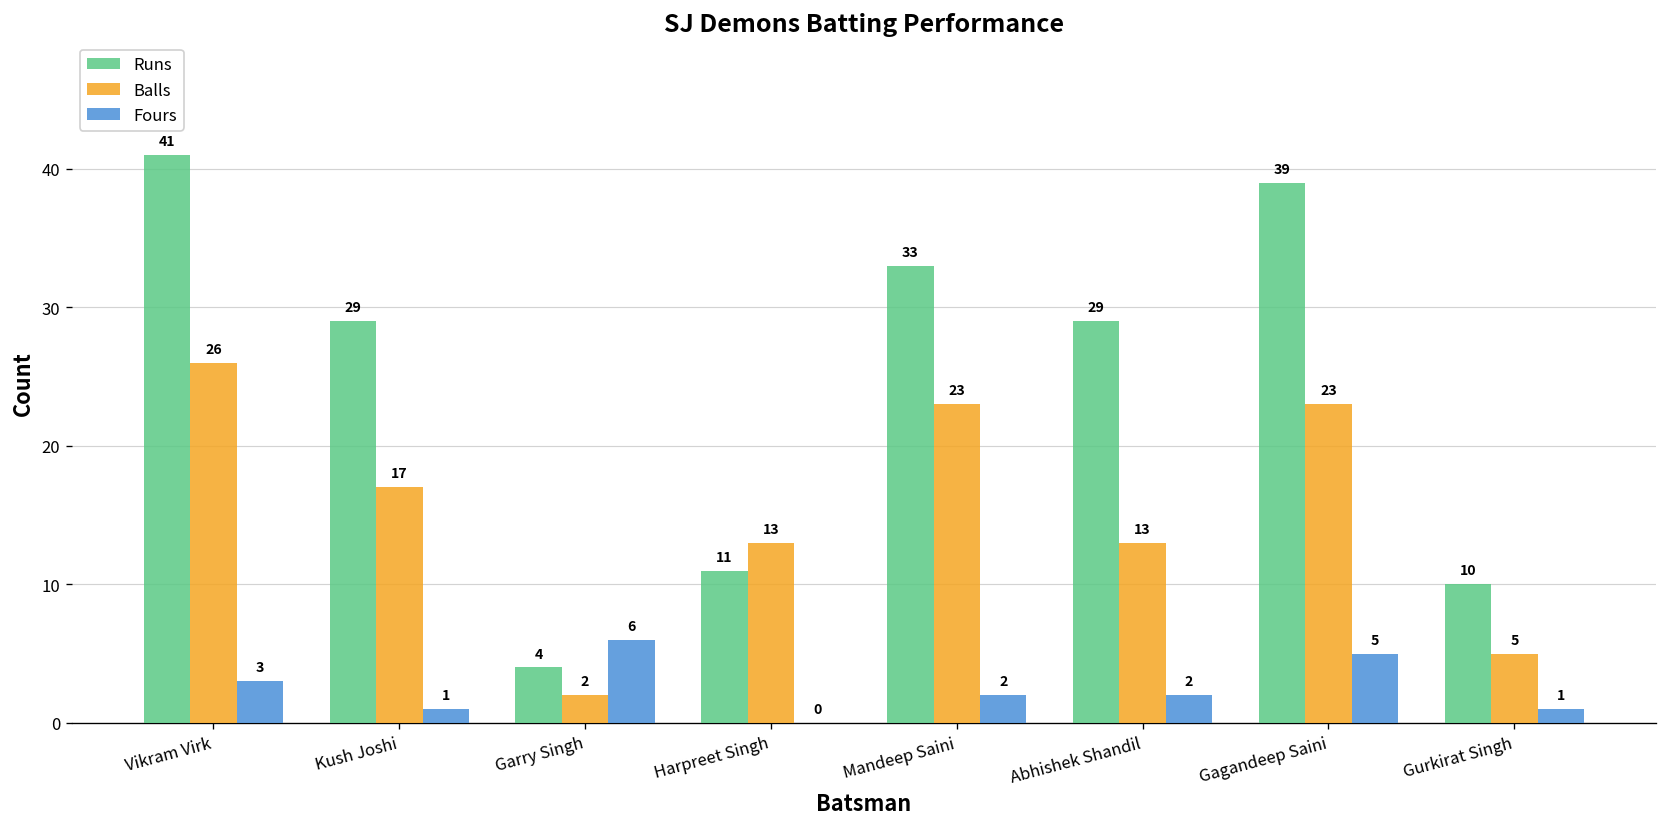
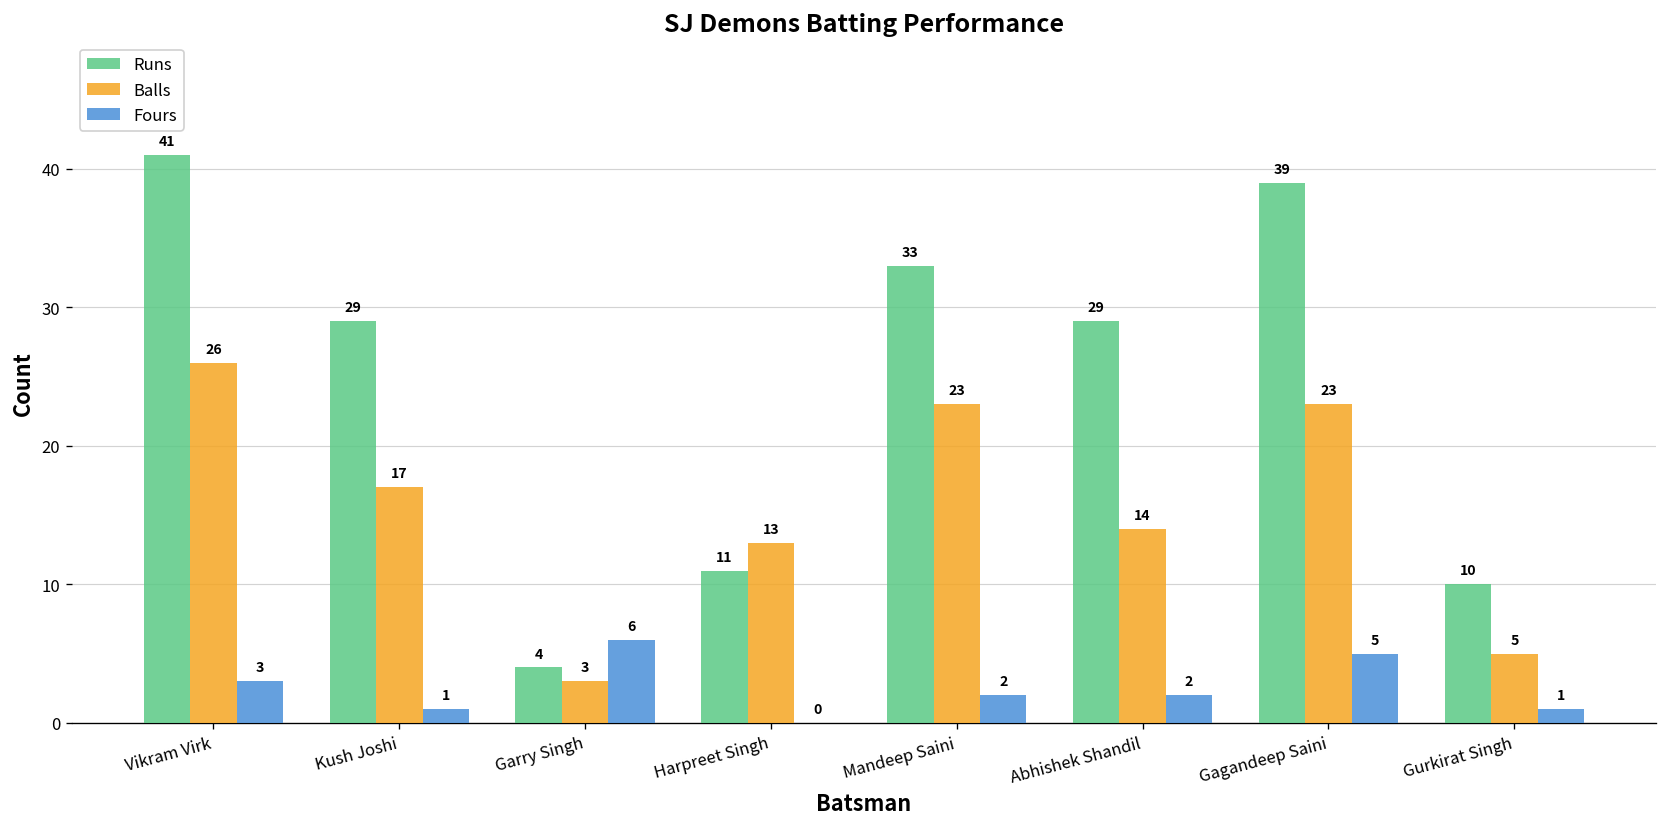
Balls, Garry Singh: 2 -> 3
Balls, Abhishek Shandil: 13 -> 14
